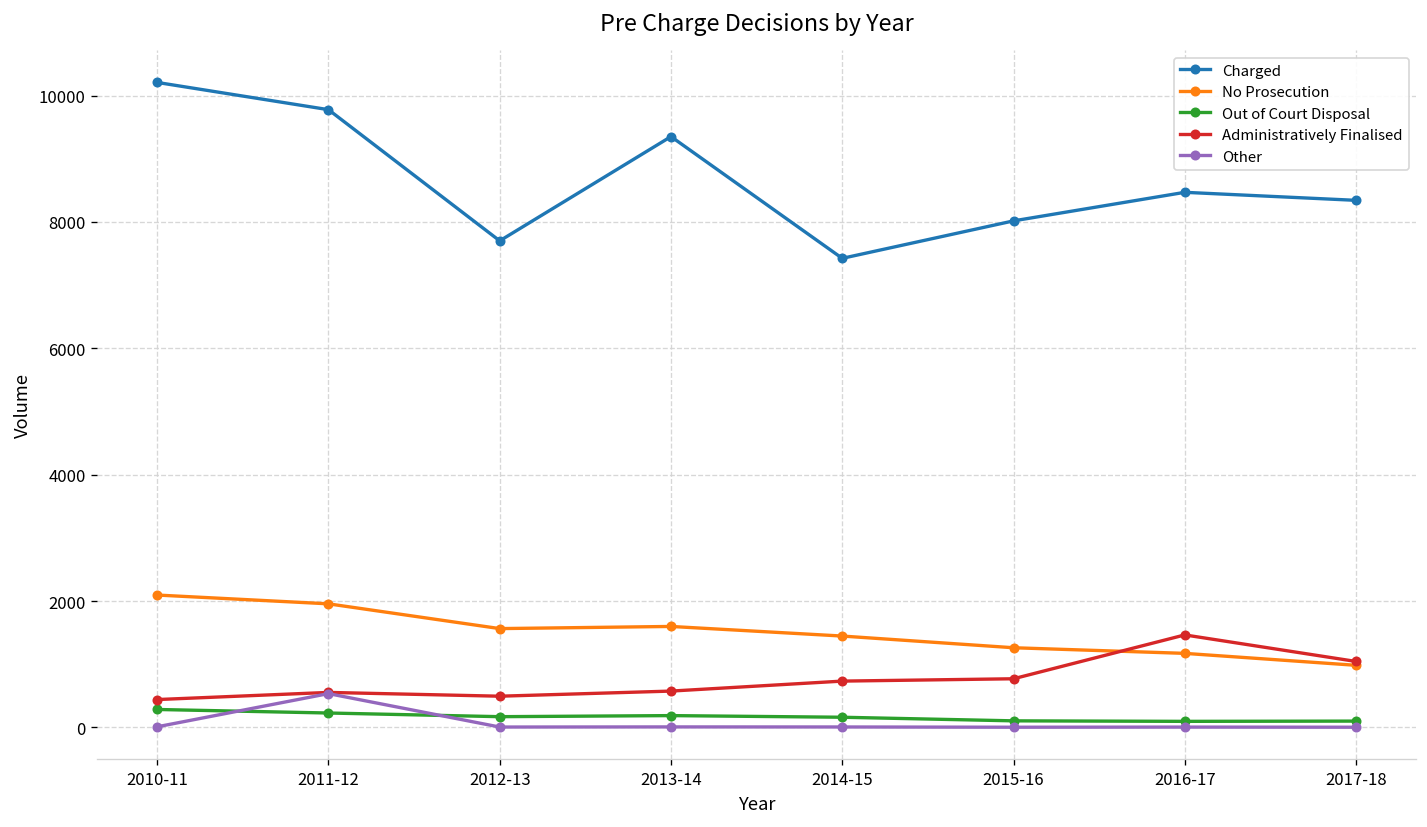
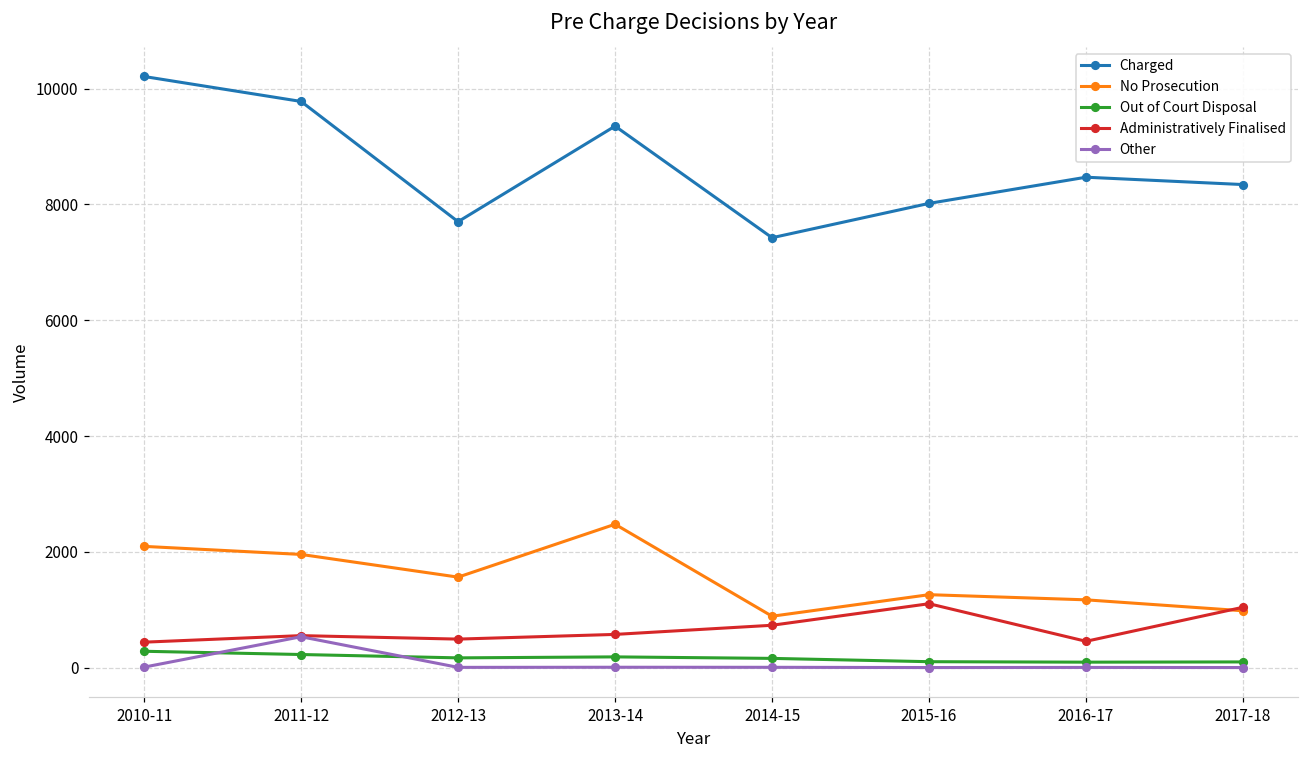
No Prosecution, 2013-14: 1600 -> 2500
No Prosecution, 2014-15: 1400 -> 900
Administratively Finalised, 2015-16: 800 -> 1100
Administratively Finalised, 2016-17: 1500 -> 500
